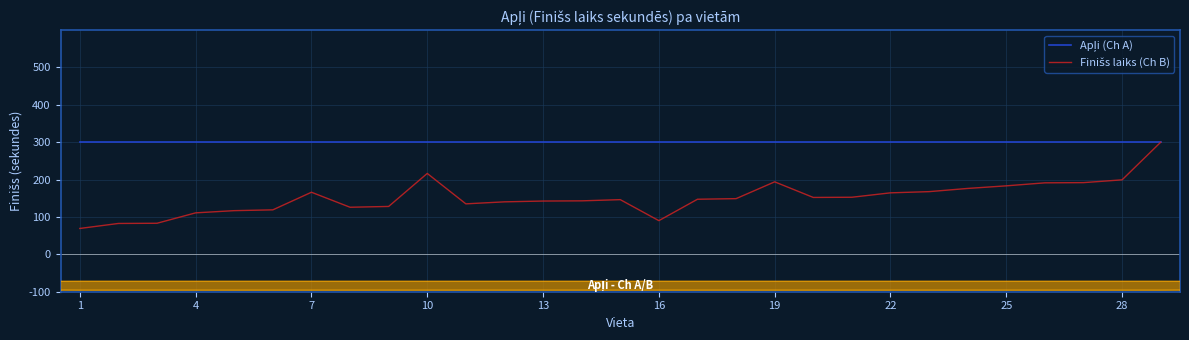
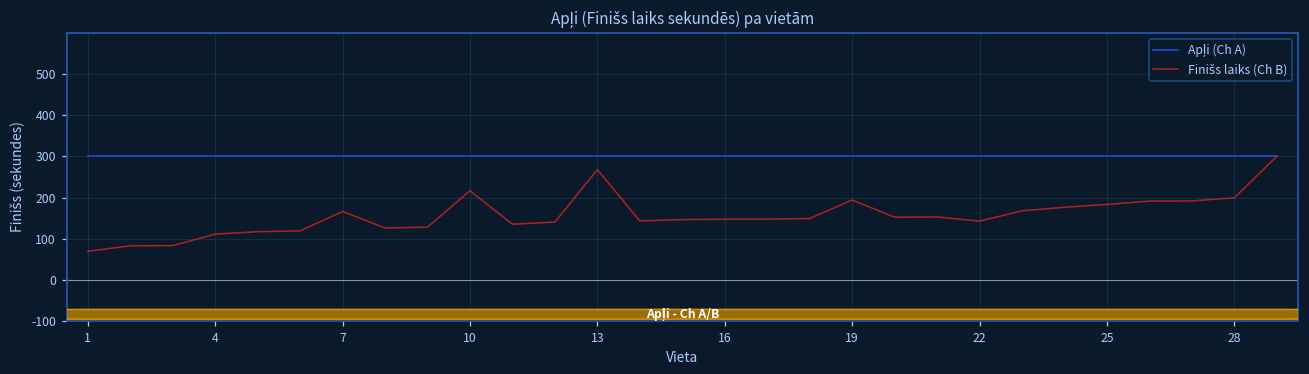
Finišs laiks (Ch B), 13: 140 -> 270
Finišs laiks (Ch B), 16: 90 -> 150
Finišs laiks (Ch B), 22: 160 -> 140
